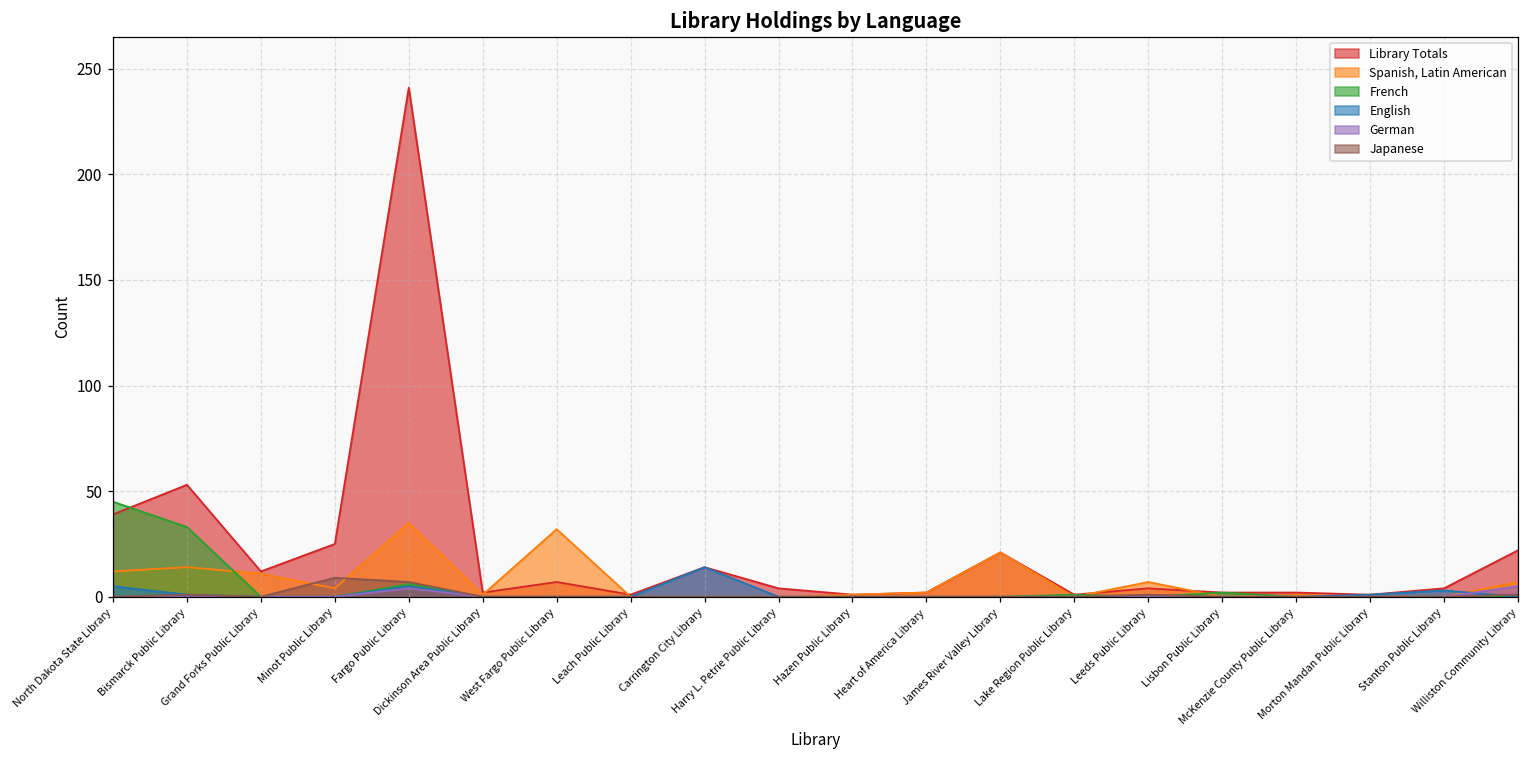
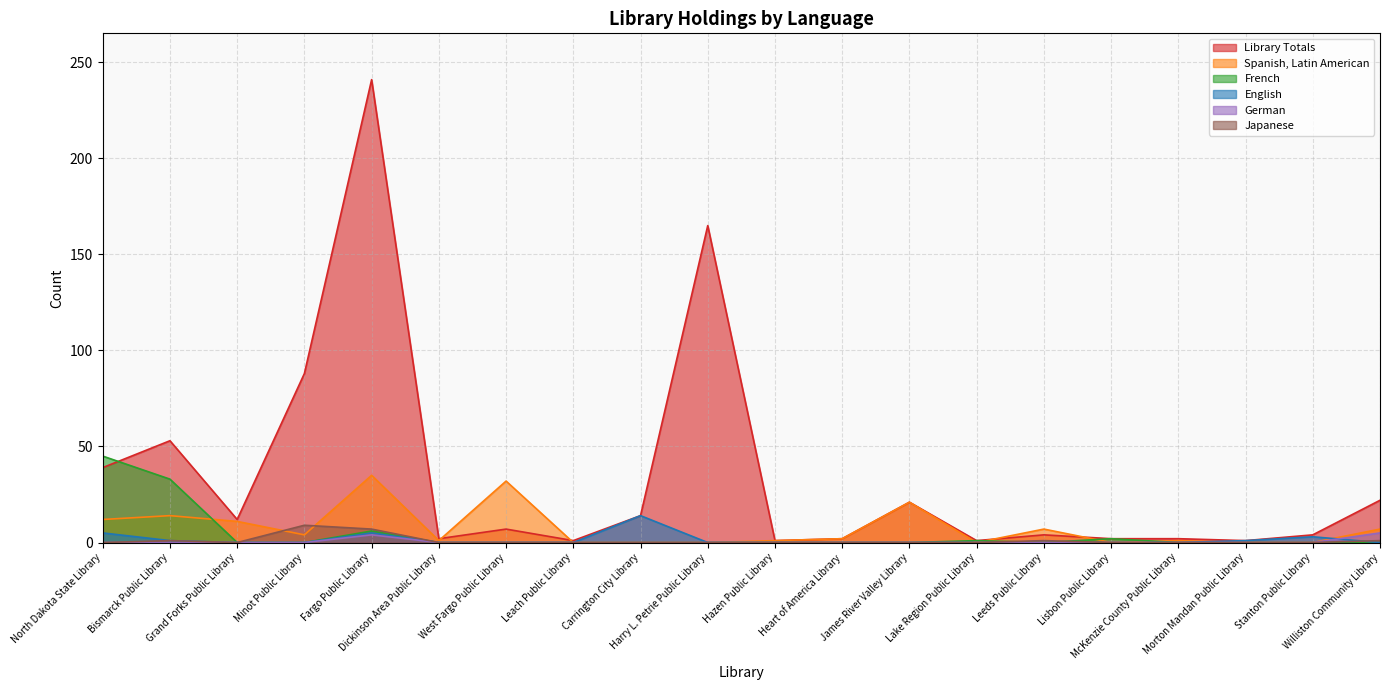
Library Totals, Minot Public Library: 25 -> 88
Library Totals, Harry L. Petrie Public Library: 4 -> 165
